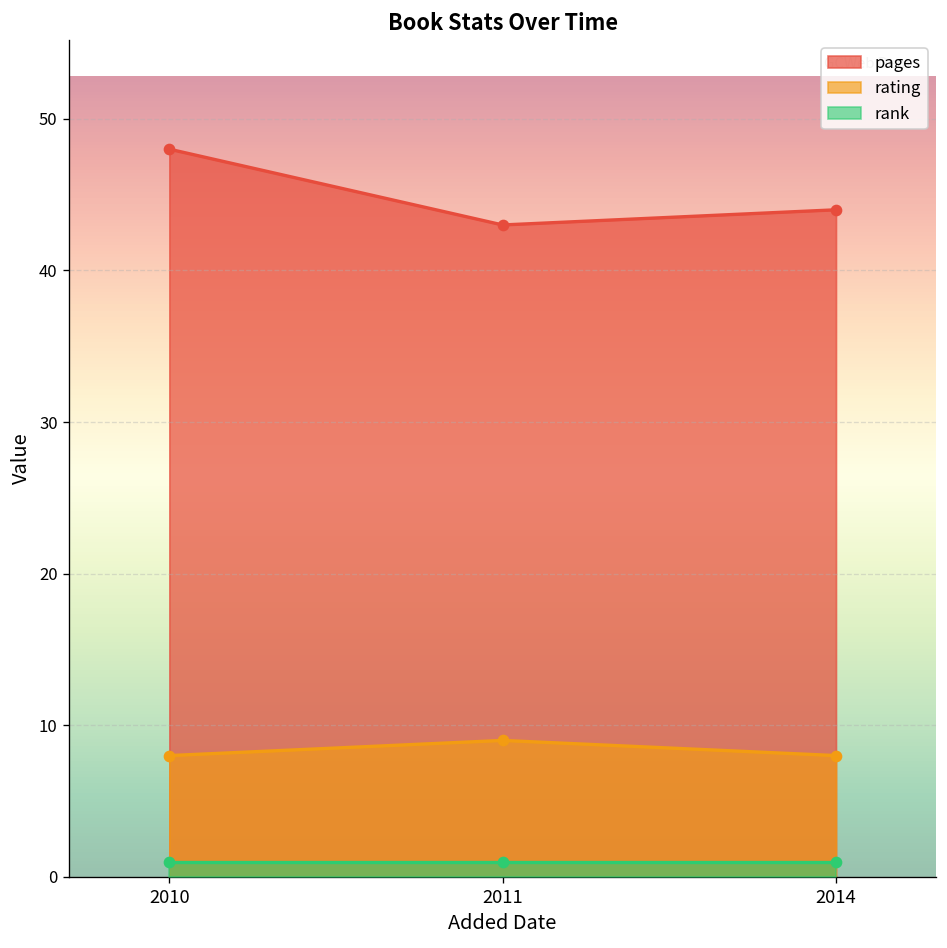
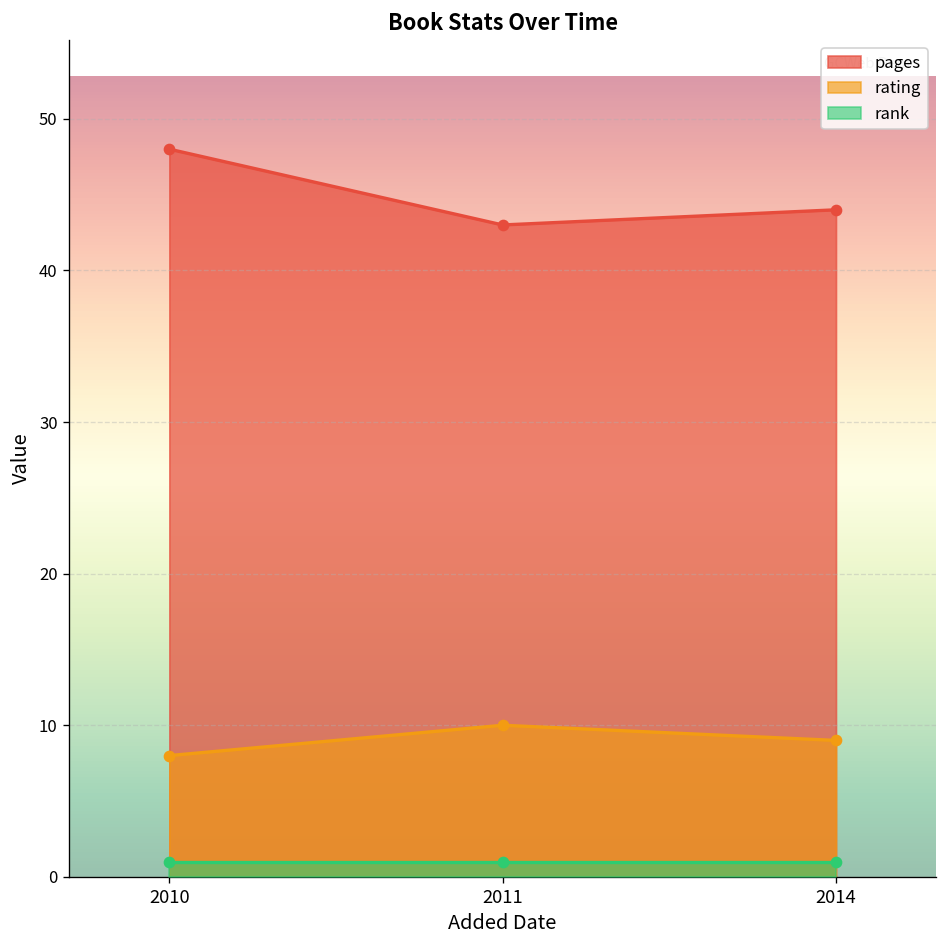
rating, 2011: 9 -> 10
rating, 2014: 8 -> 9
